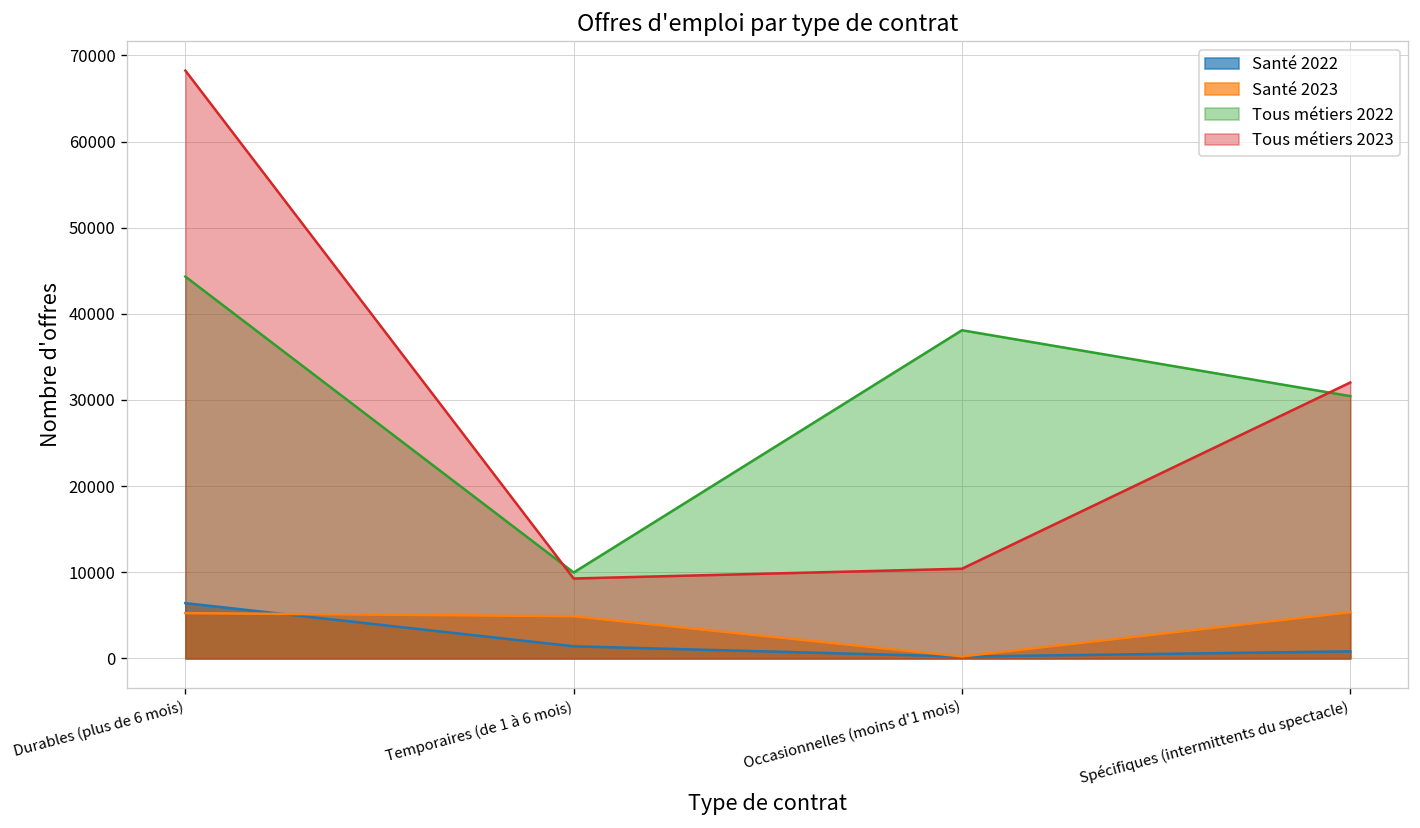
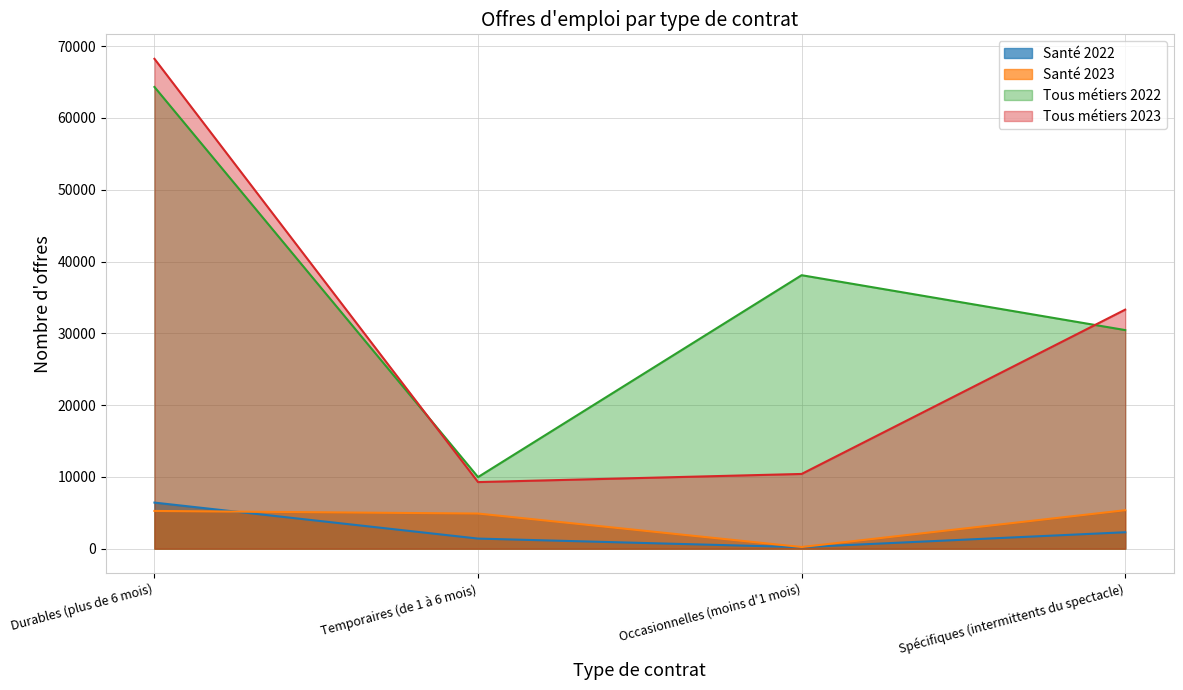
Tous métiers 2022, Durables (plus de 6 mois): 44000 -> 64000
Santé 2022, Spécifiques (intermittents du spectacle): 1000 -> 2000
Tous métiers 2023, Spécifiques (intermittents du spectacle): 32000 -> 33000
